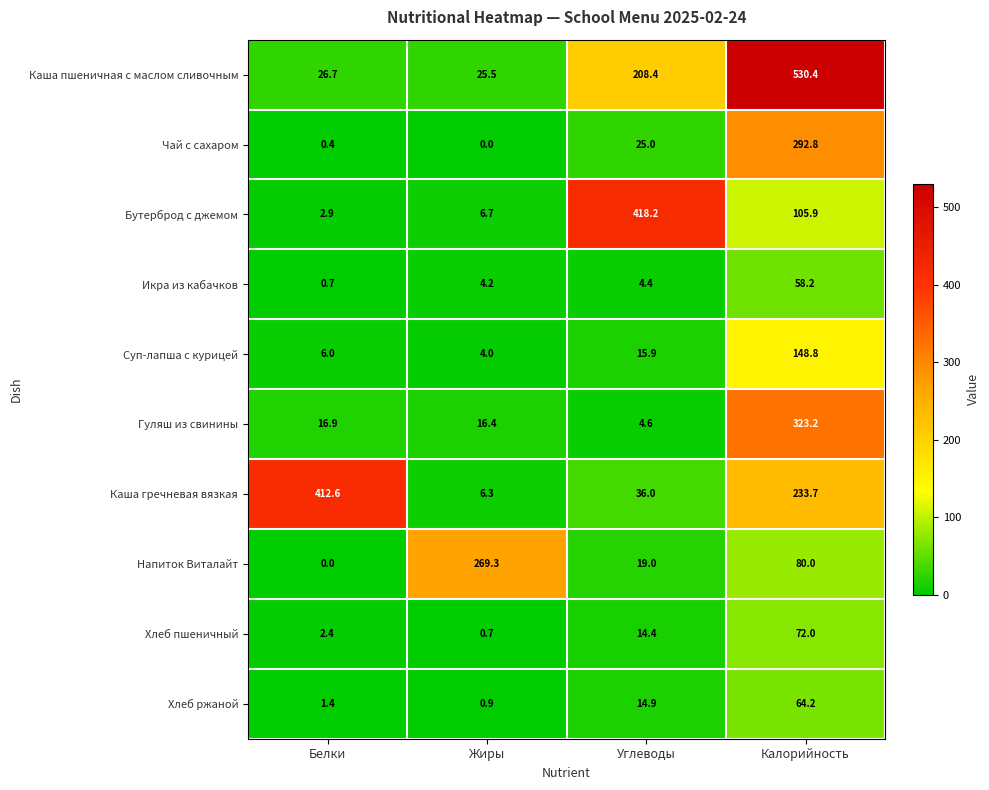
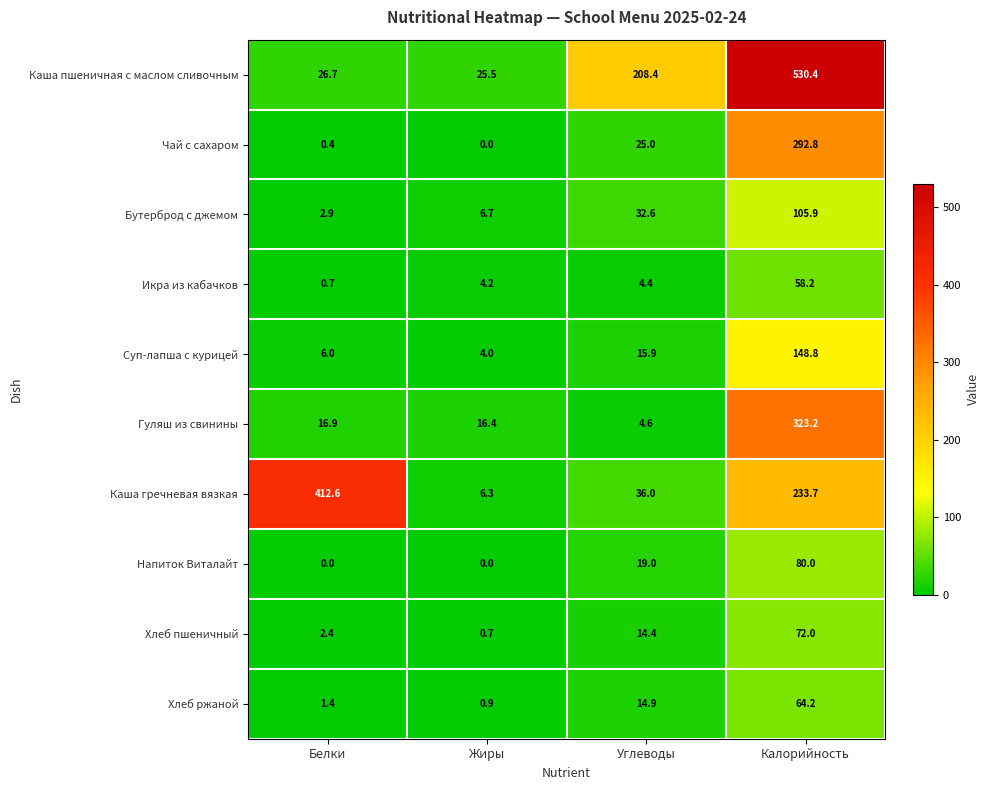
Бутерброд с джемом, Углеводы: 418.2 -> 32.6
Напиток Виталайт, Жиры: 269.3 -> 0.0
